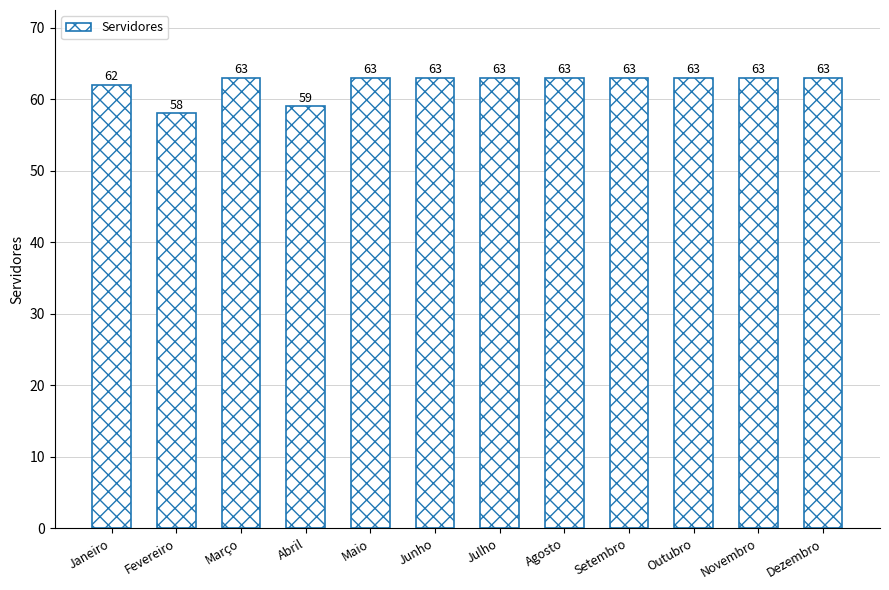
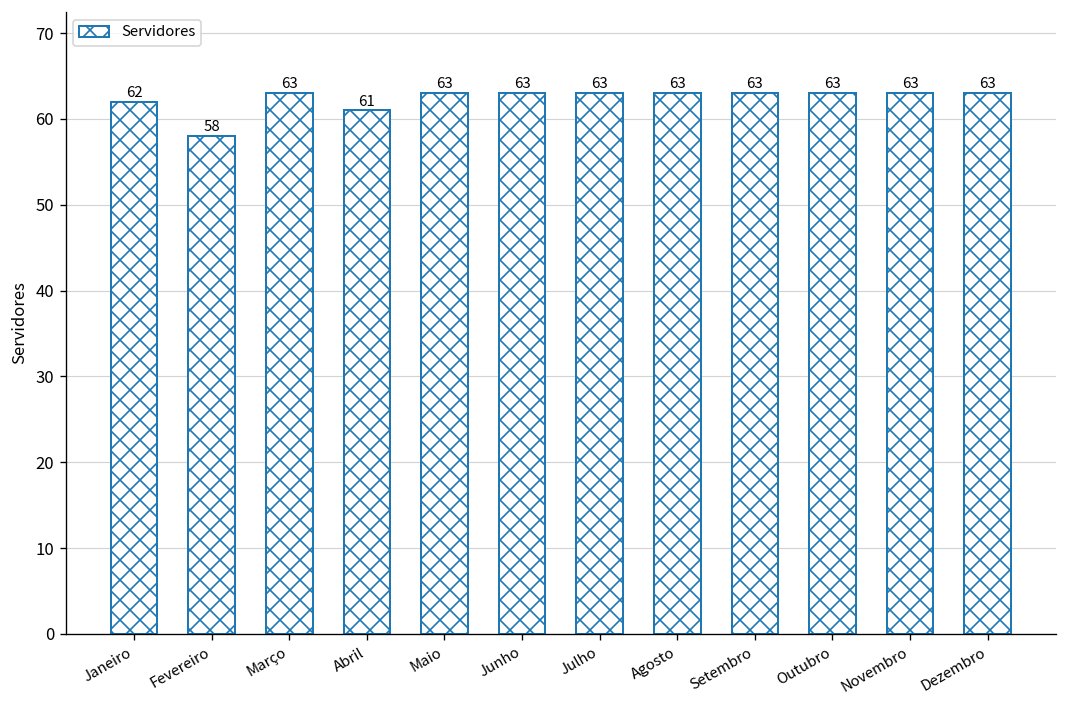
Abril: 59 -> 61
